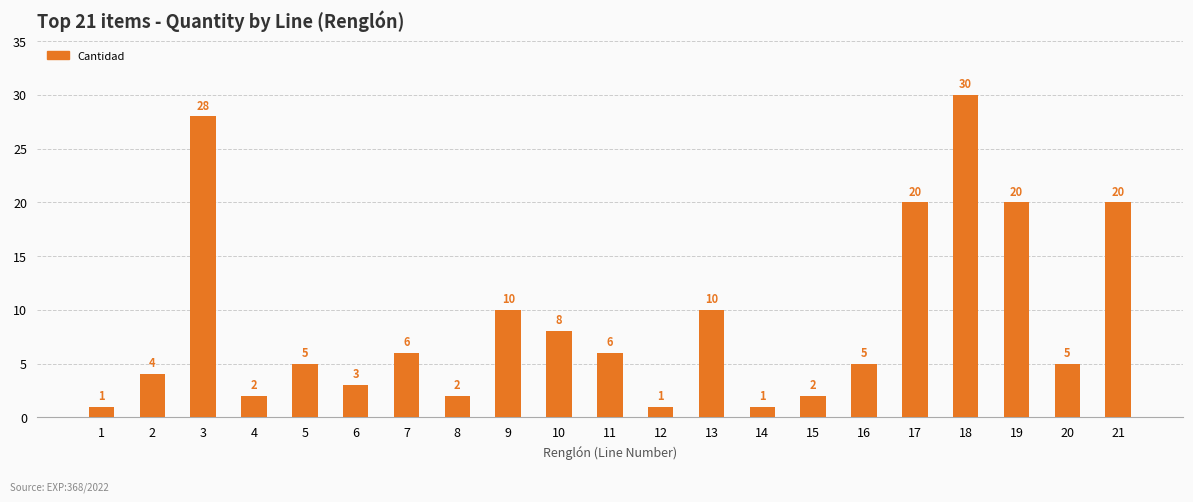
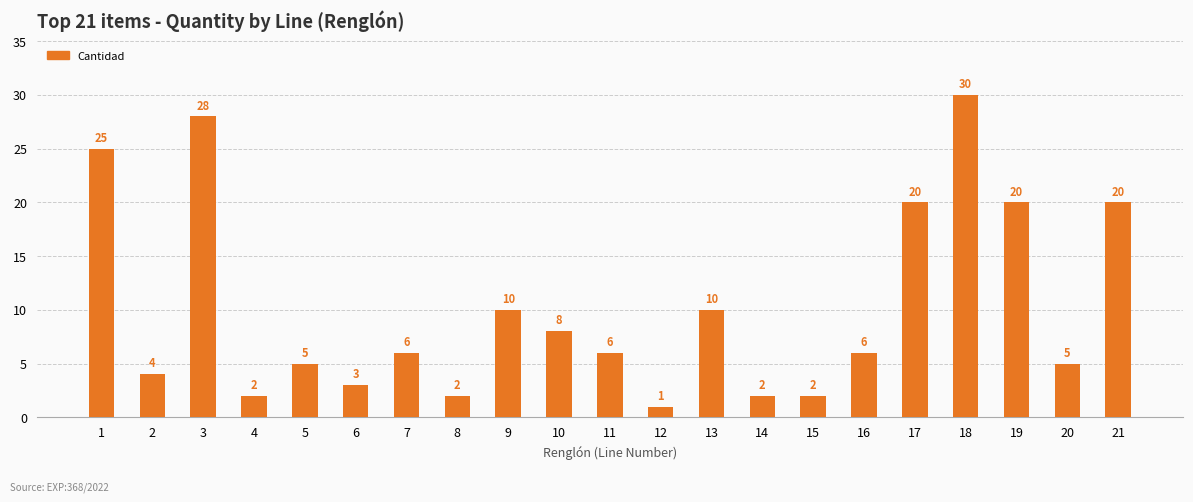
1: 1 -> 25
14: 1 -> 2
16: 5 -> 6
